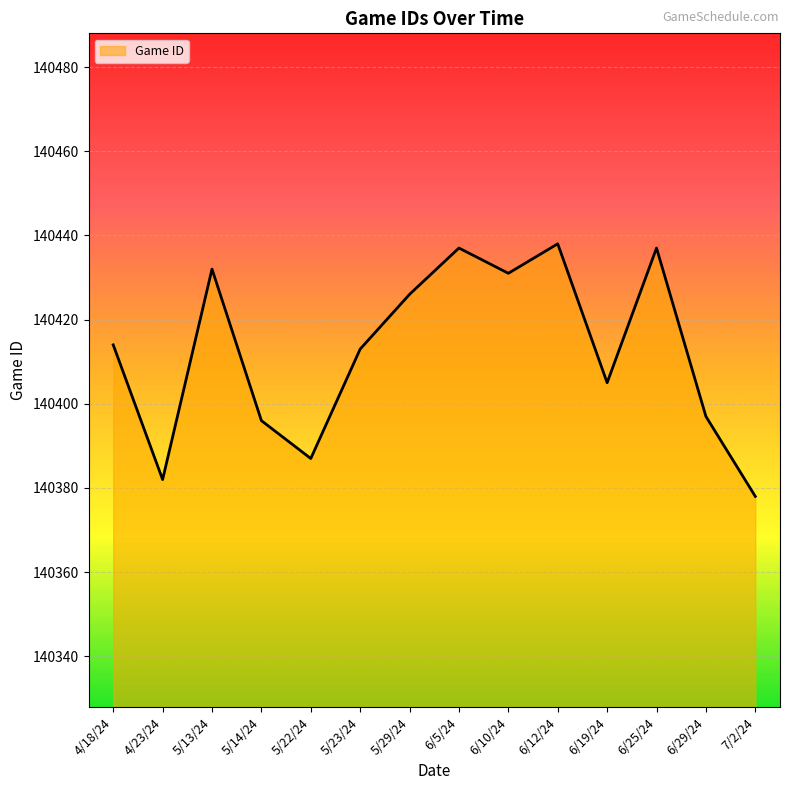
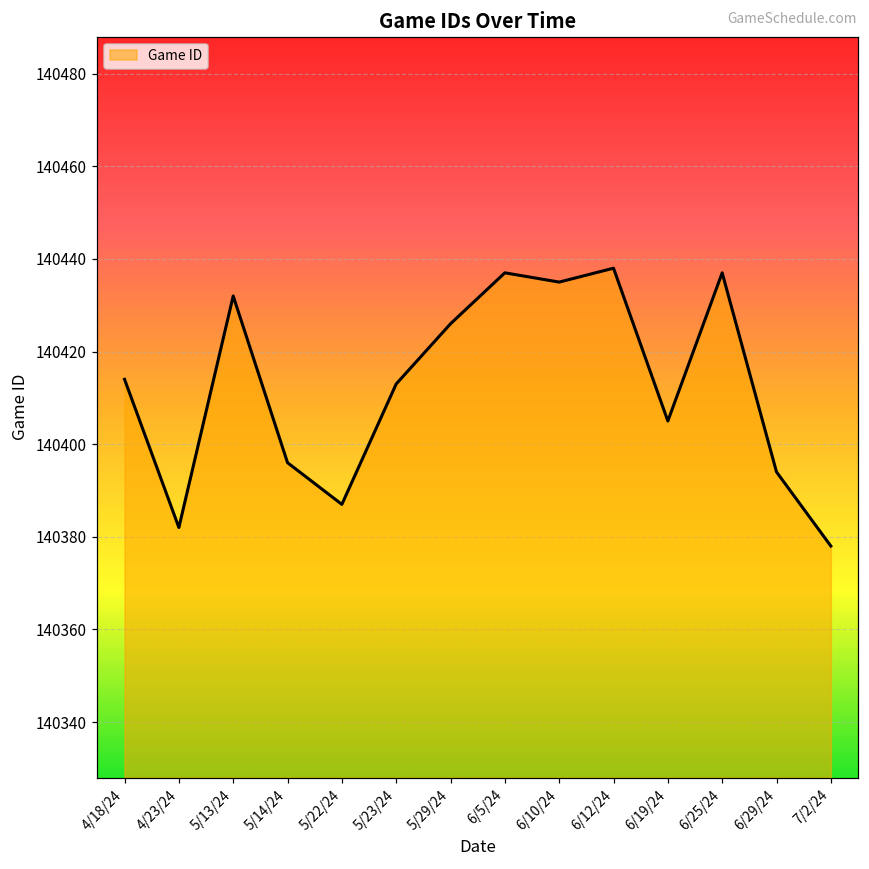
6/10/24: 140431 -> 140435
6/29/24: 140397 -> 140394
